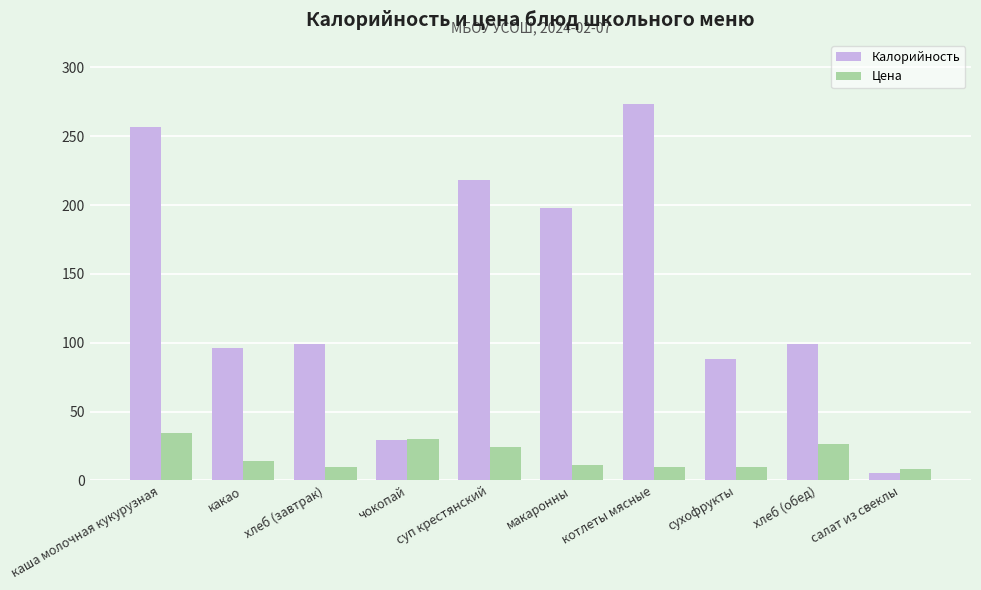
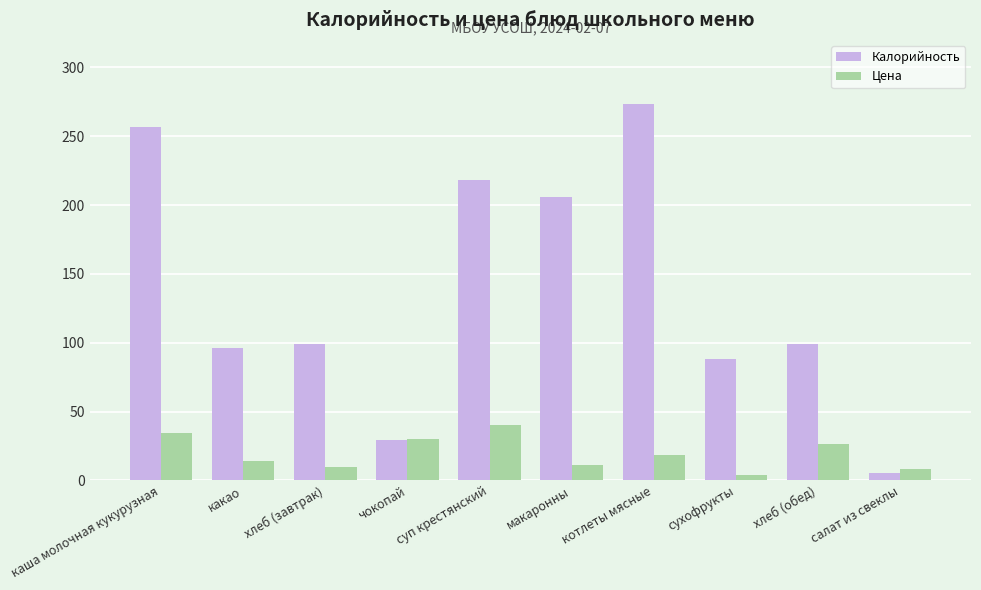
Цена, суп крестянский: 24 -> 40
Калорийность, макаронны: 198 -> 206
Цена, котлеты мясные: 9 -> 19
Цена, сухофрукты: 10 -> 4
